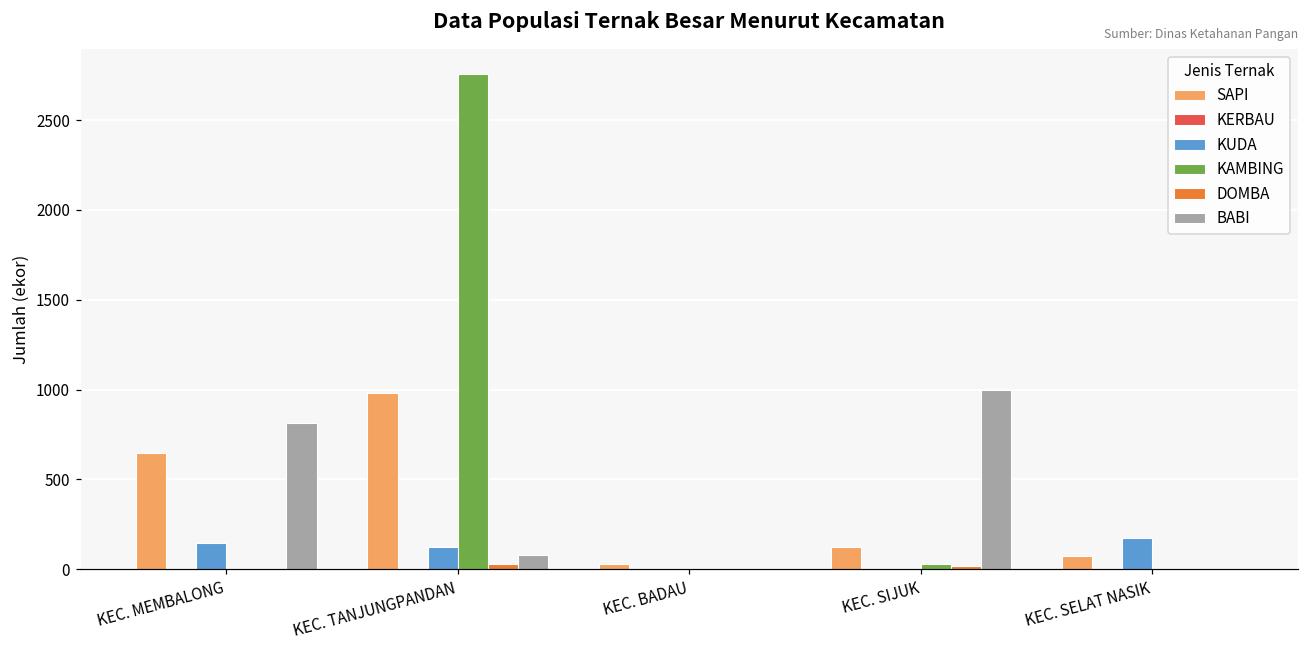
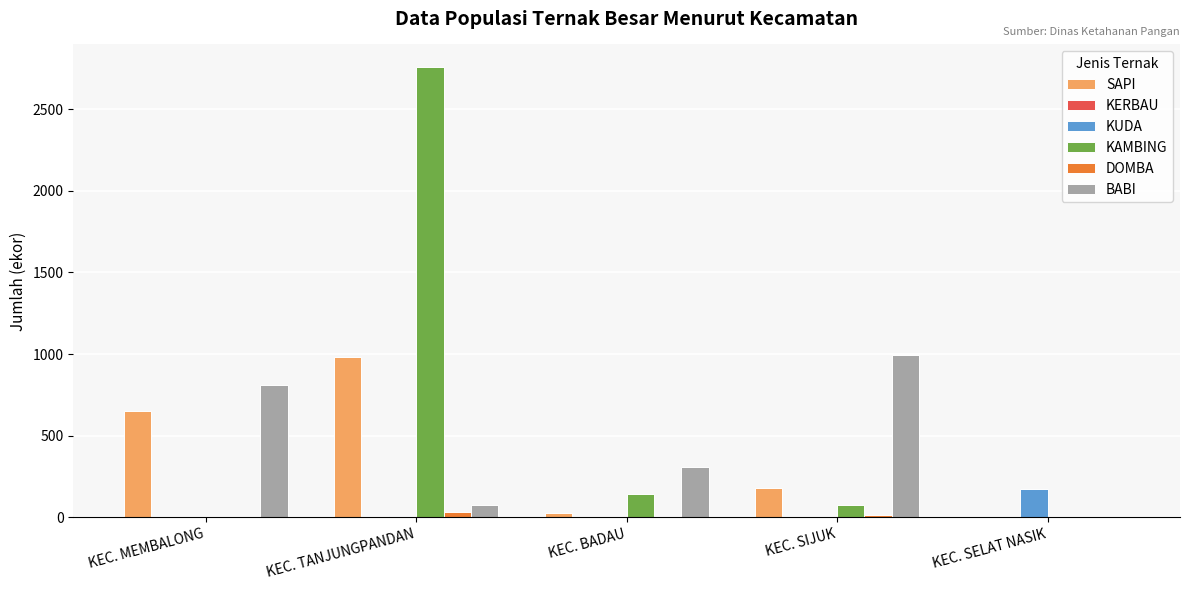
KUDA, KEC. MEMBALONG: 150 -> 0
KUDA, KEC. TANJUNGPANDAN: 120 -> 10
KAMBING, KEC. BADAU: 0 -> 140
BABI, KEC. BADAU: 0 -> 310
SAPI, KEC. SIJUK: 120 -> 180
KAMBING, KEC. SIJUK: 30 -> 80
SAPI, KEC. SELAT NASIK: 70 -> 0
